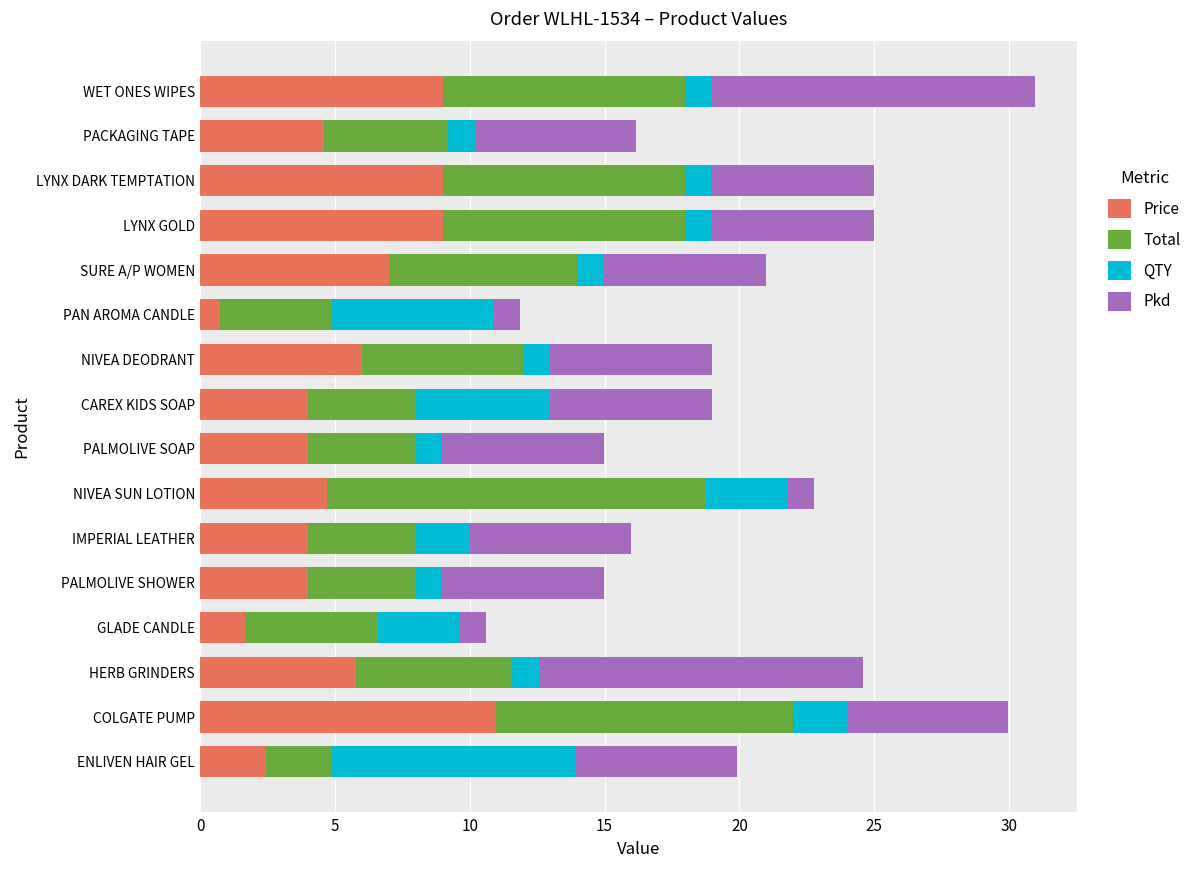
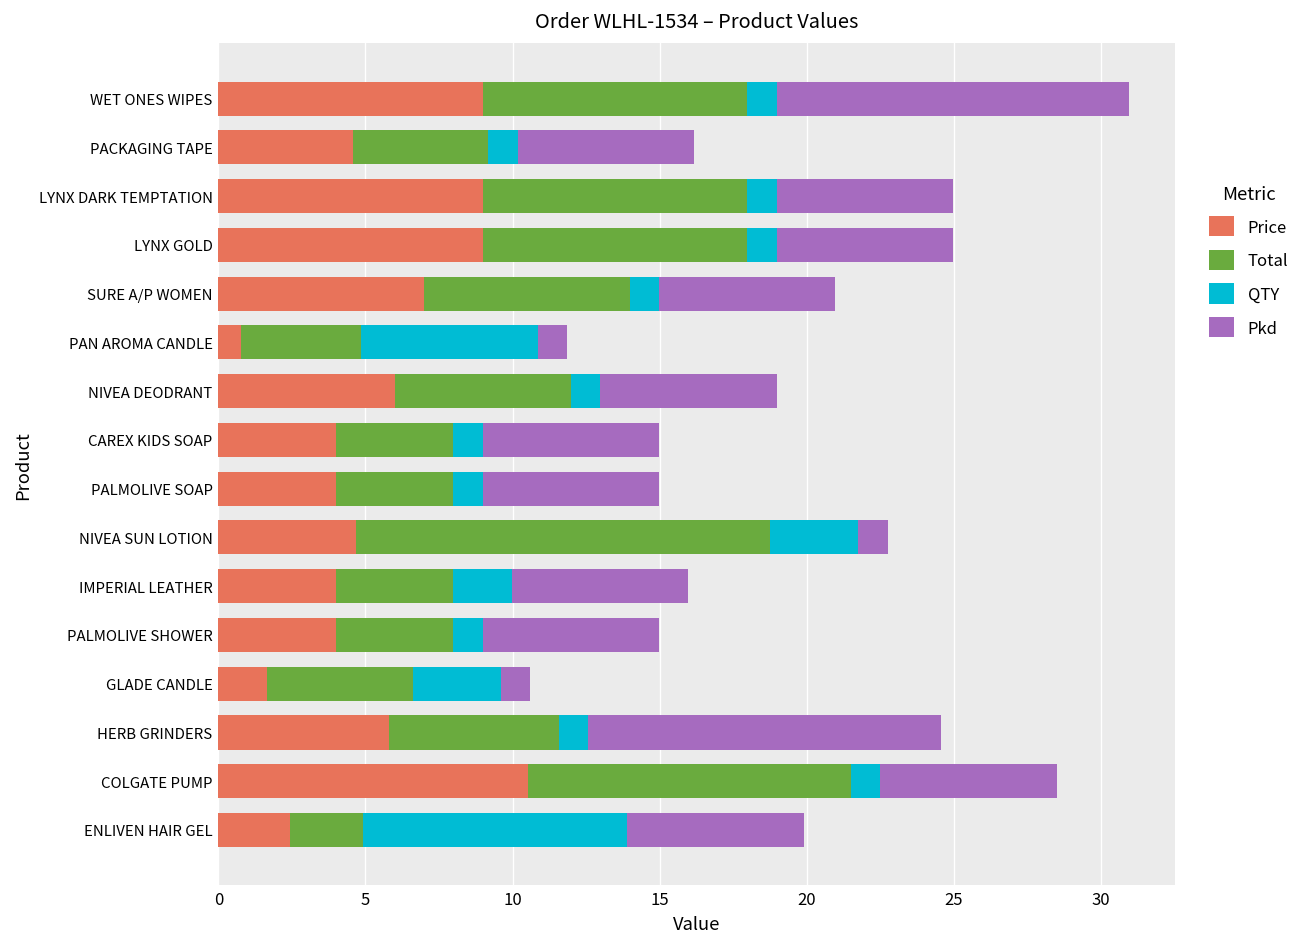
QTY, CAREX KIDS SOAP: 5 -> 1
Price, COLGATE PUMP: 11.0 -> 10.5
QTY, COLGATE PUMP: 2 -> 1
